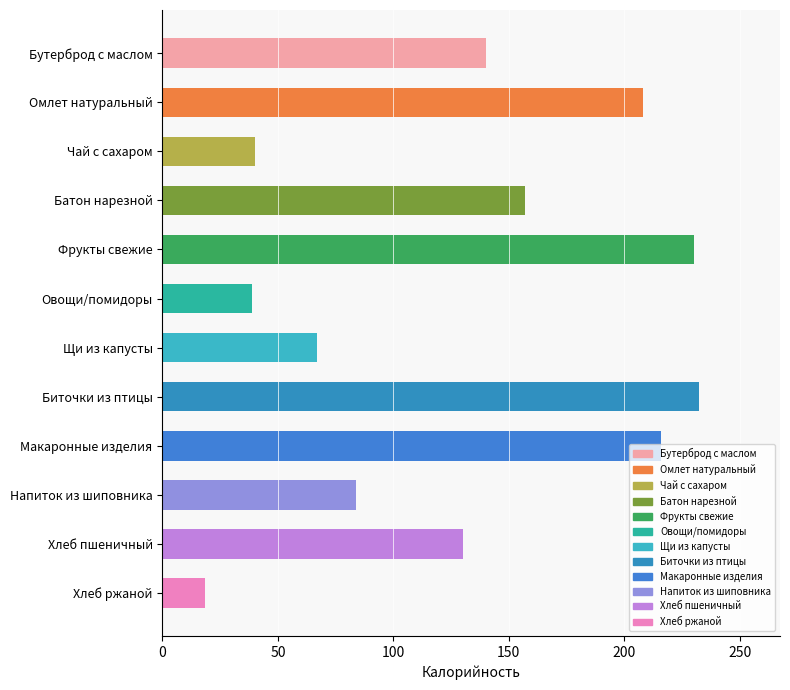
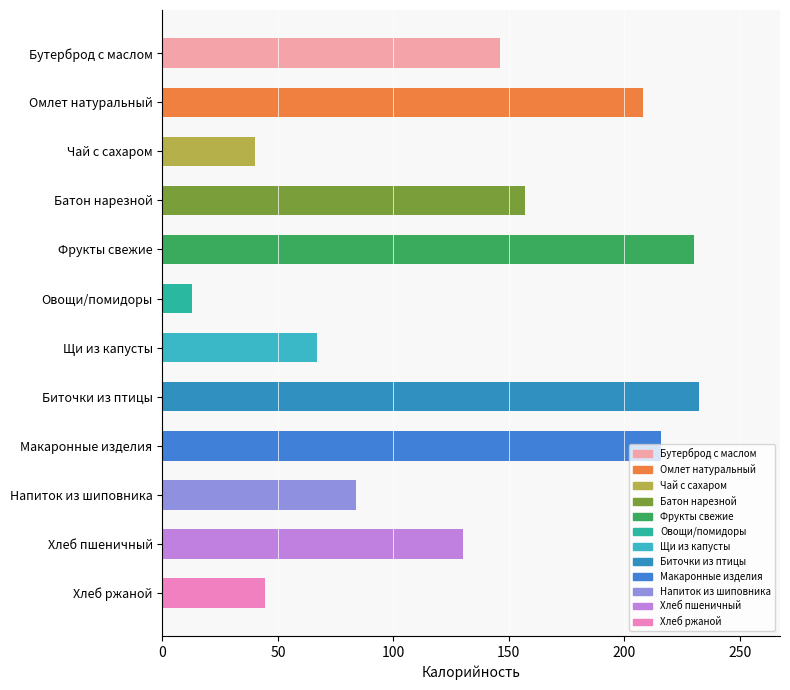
Бутерброд с маслом: 140 -> 146
Овощи/помидоры: 39 -> 13
Хлеб ржаной: 19 -> 44
